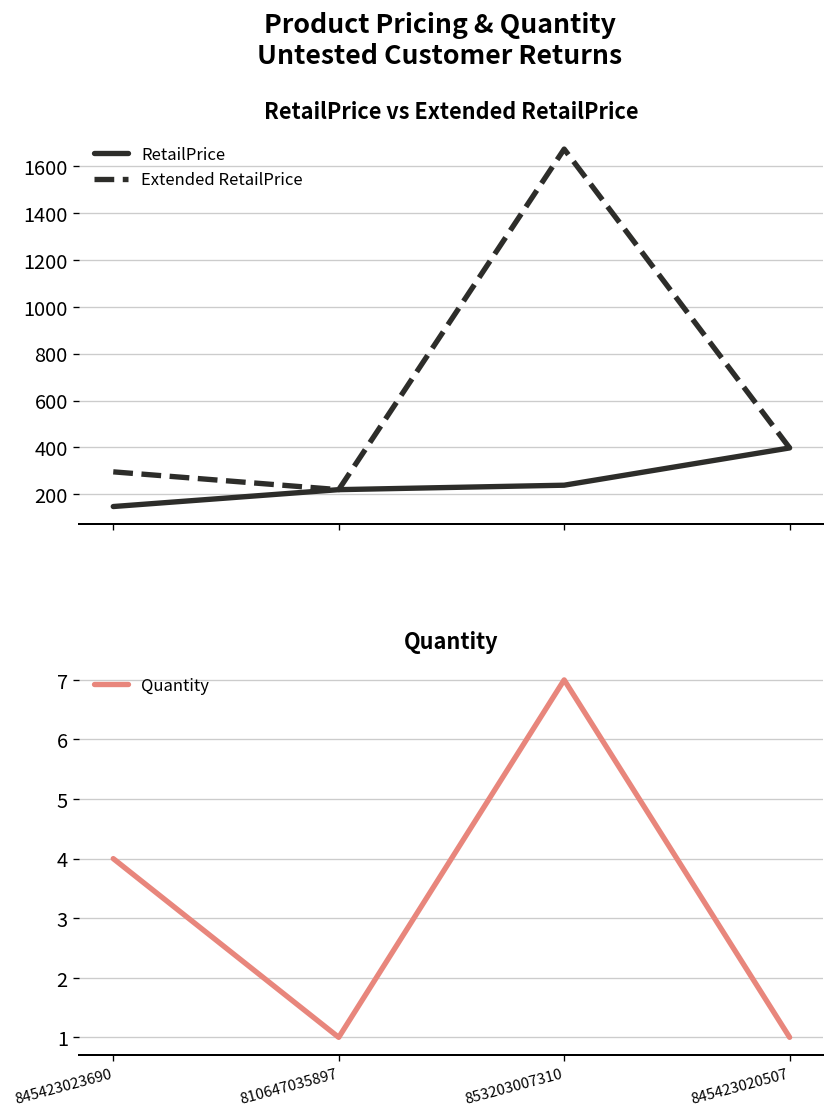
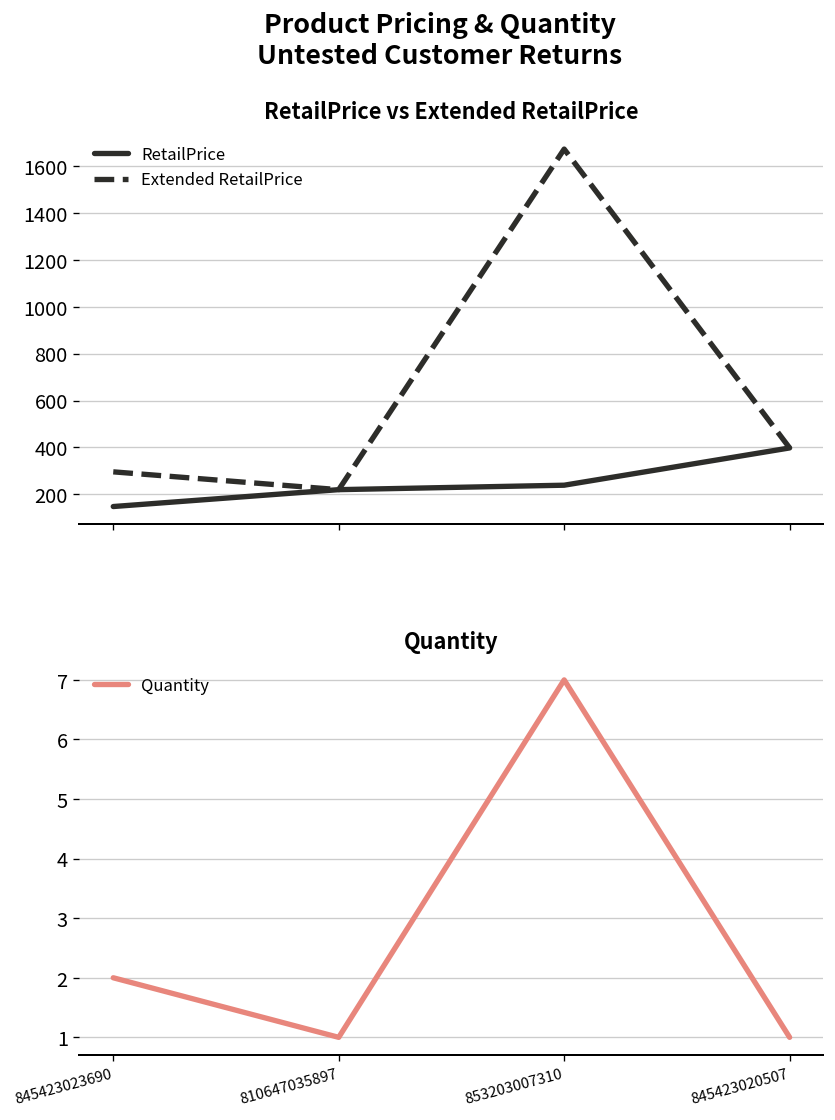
Quantity, 845423023690: 4 -> 2
